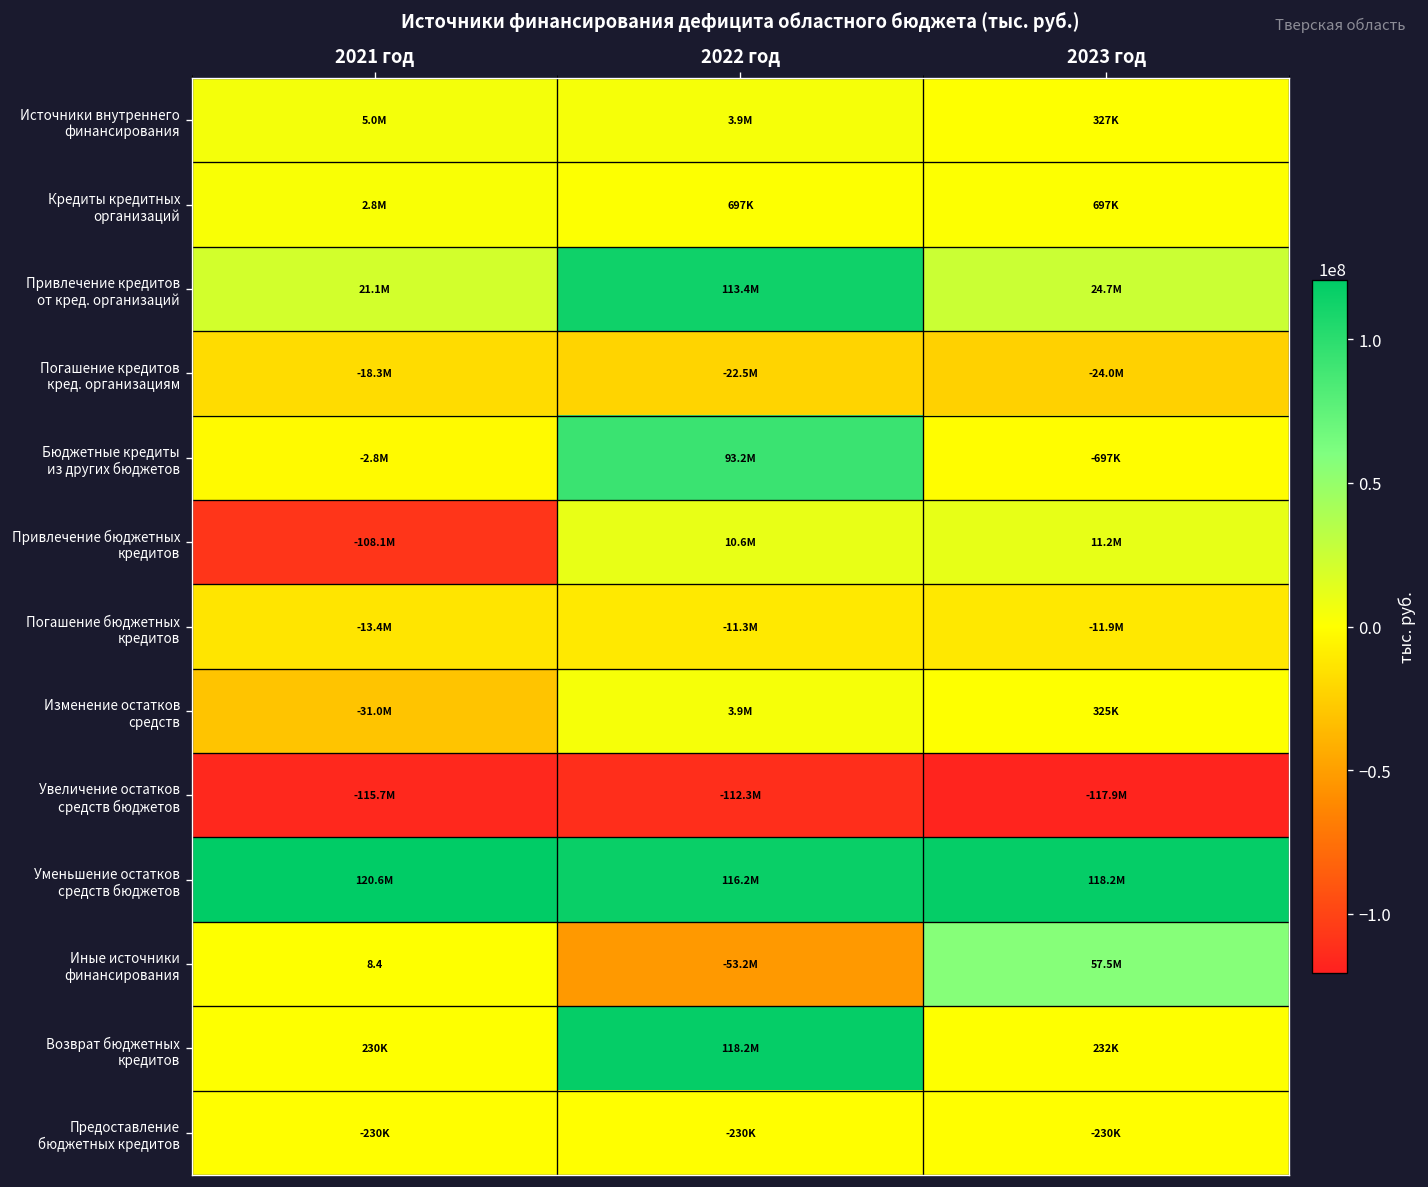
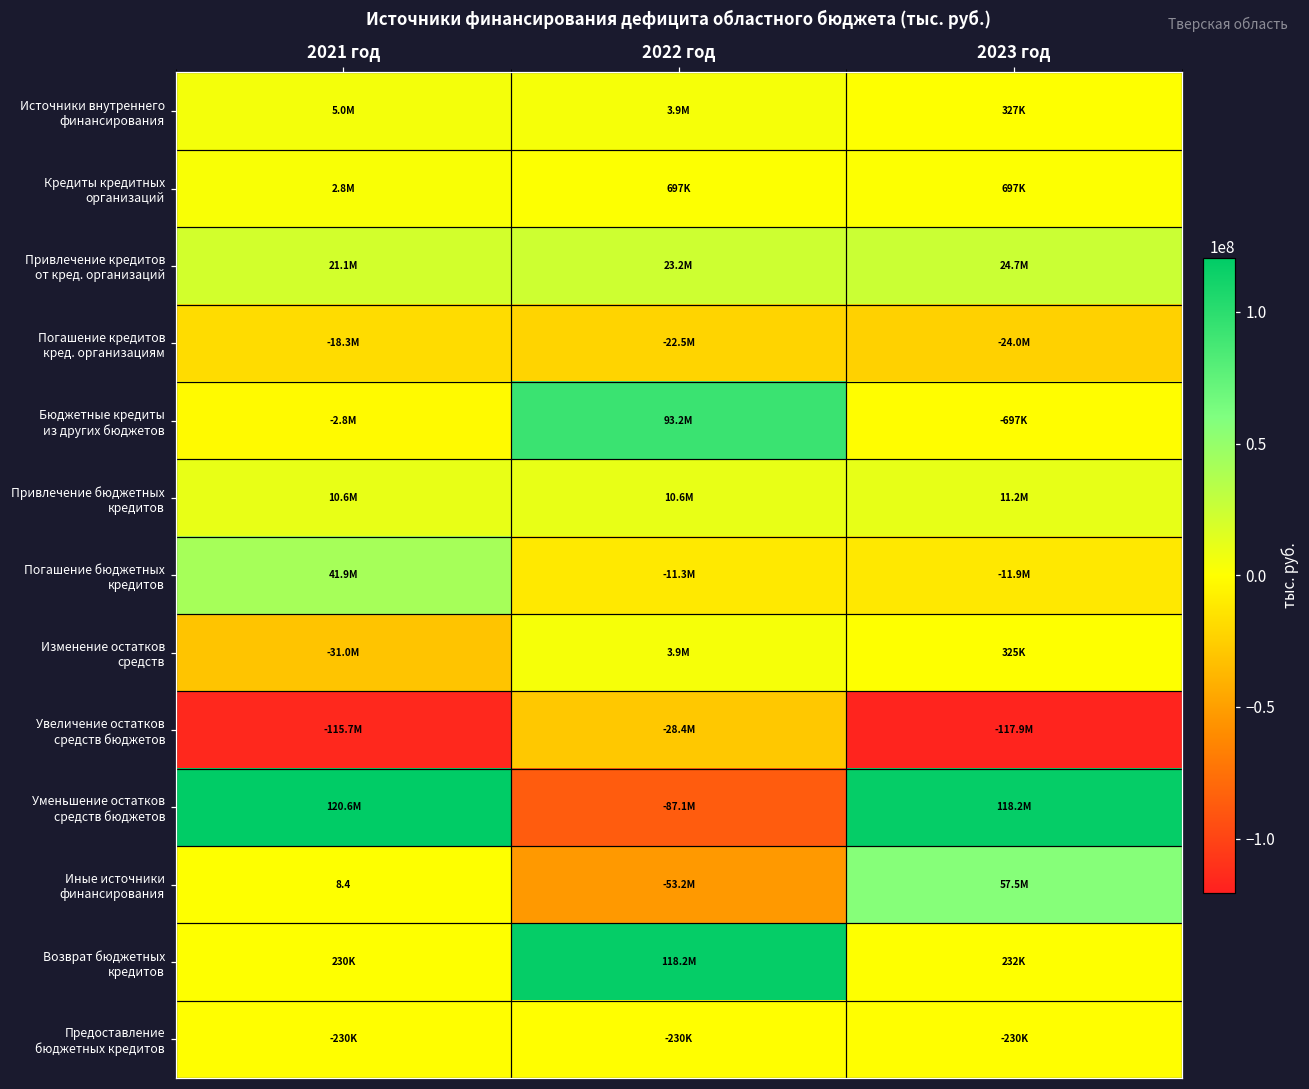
Привлечение кредитов от кред. организаций, 2022 год: 113.4M -> 23.2M
Привлечение бюджетных кредитов, 2021 год: -108.1M -> 10.6M
Погашение бюджетных кредитов, 2021 год: -13.4M -> 41.9M
Увеличение остатков средств бюджетов, 2022 год: -112.3M -> -28.4M
Уменьшение остатков средств бюджетов, 2022 год: 116.2M -> -87.1M
